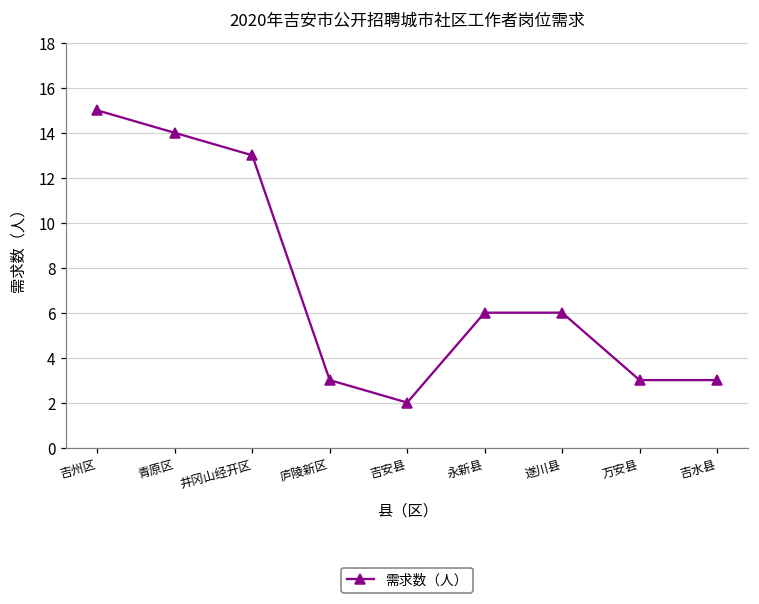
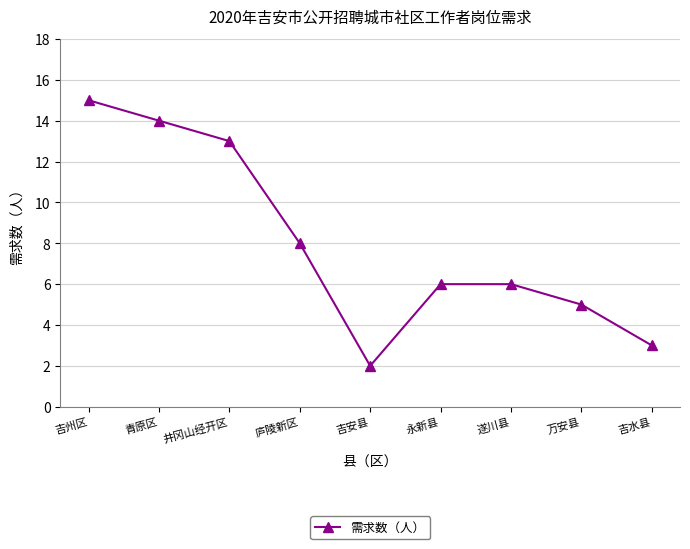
庐陵新区: 3 -> 8
万安县: 3 -> 5
